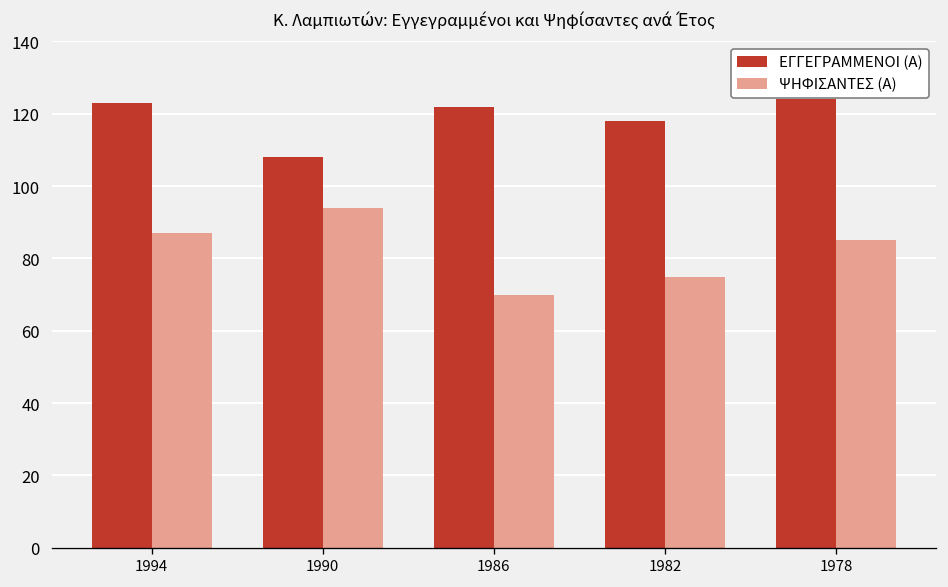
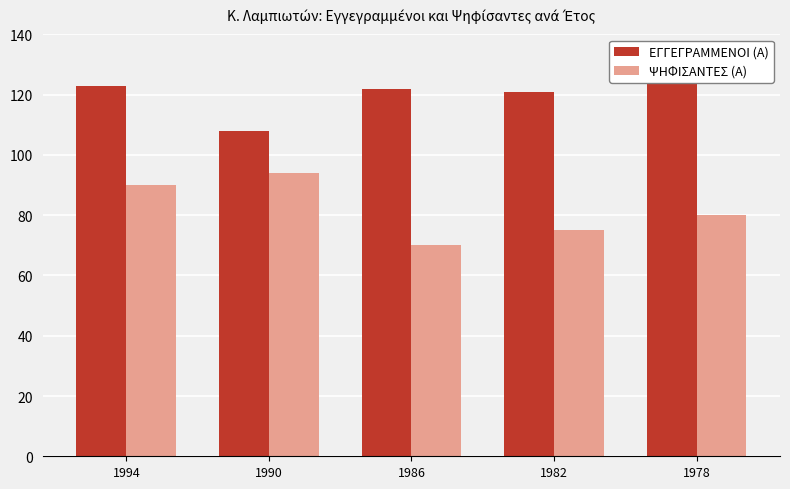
ΨΗΦΙΣΑΝΤΕΣ (Α), 1994: 87 -> 90
ΕΓΓΕΓΡΑΜΜΕΝΟΙ (Α), 1982: 118 -> 121
ΨΗΦΙΣΑΝΤΕΣ (Α), 1978: 85 -> 80
